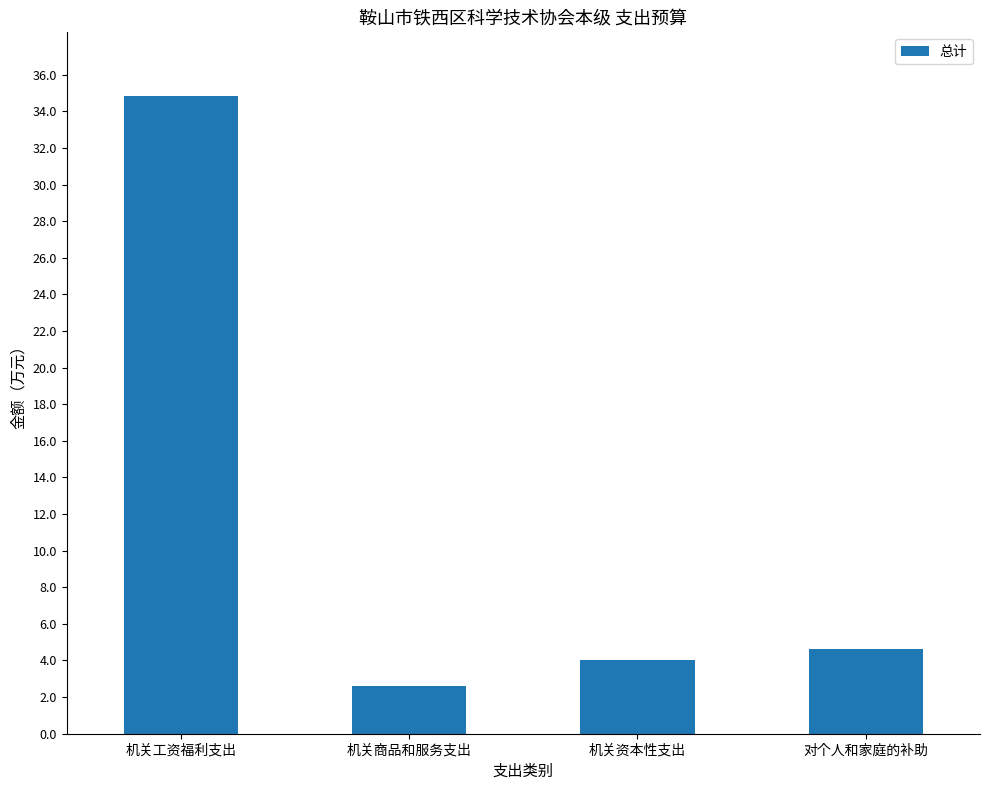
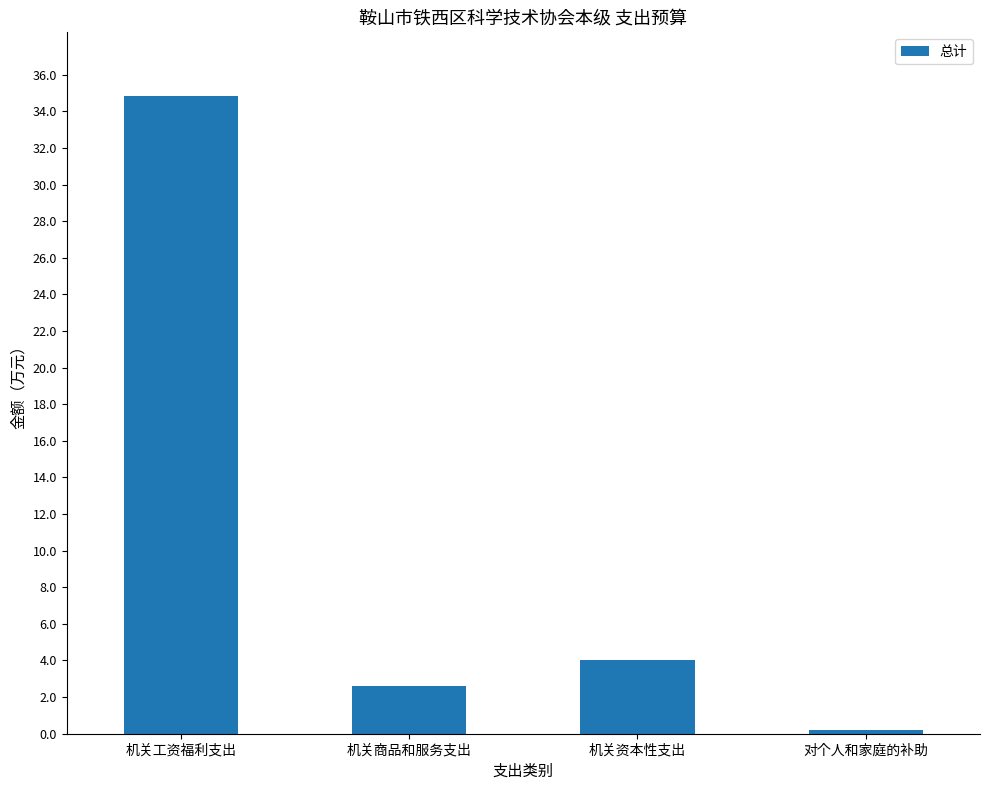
对个人和家庭的补助: 4.6 -> 0.2
